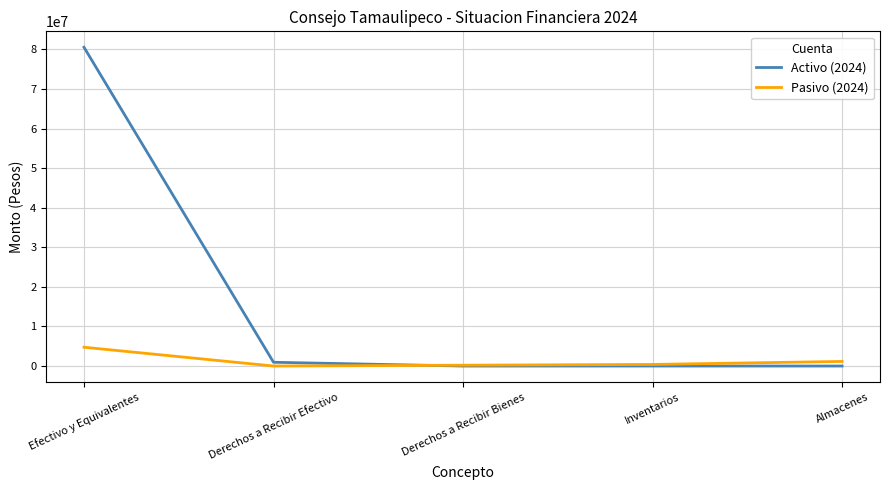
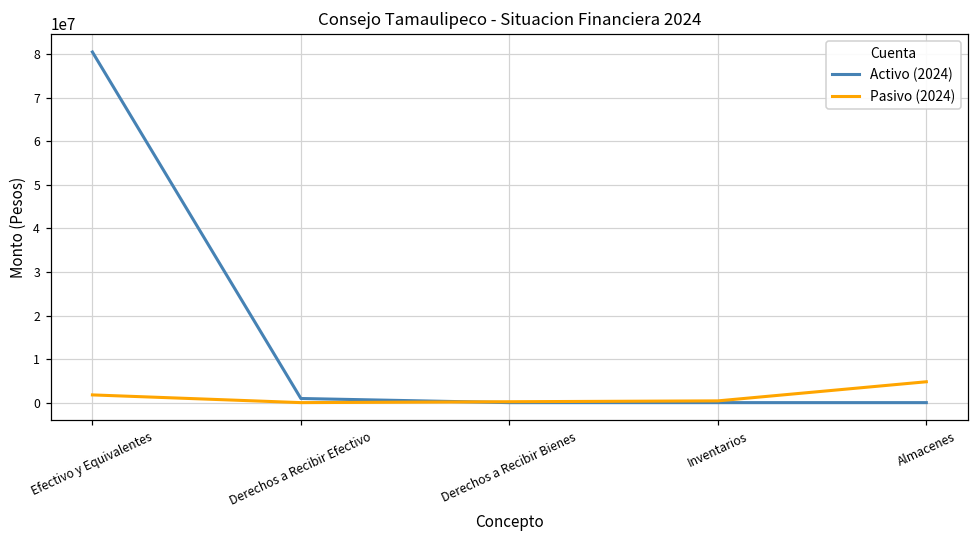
Pasivo (2024), Efectivo y Equivalentes: 5000000 -> 2000000
Pasivo (2024), Almacenes: 1000000 -> 5000000
